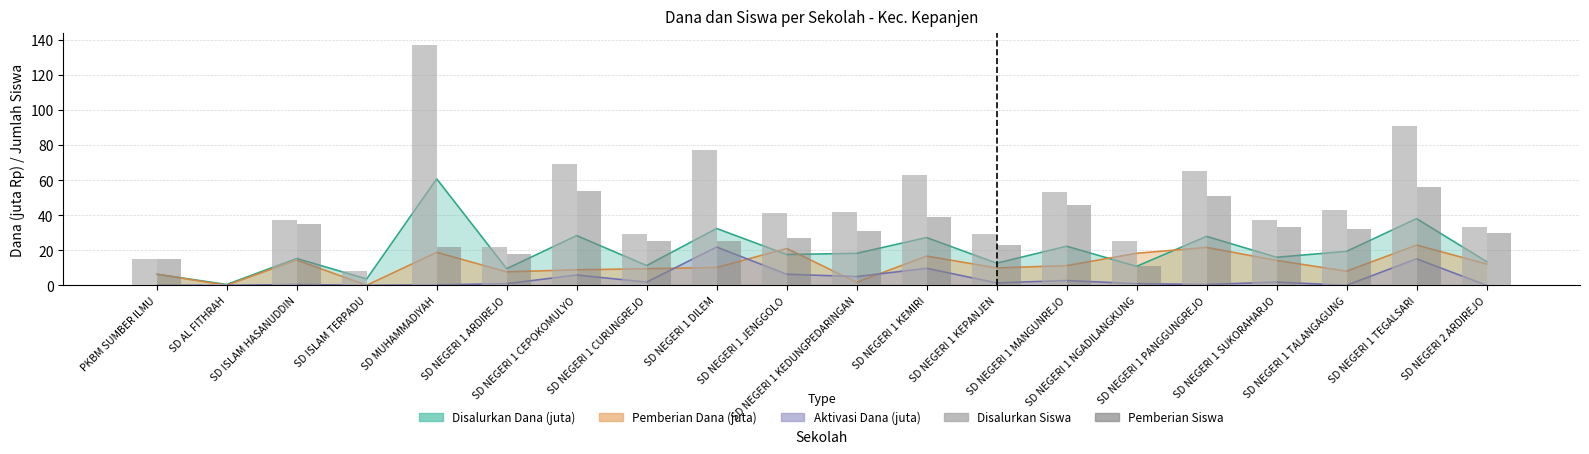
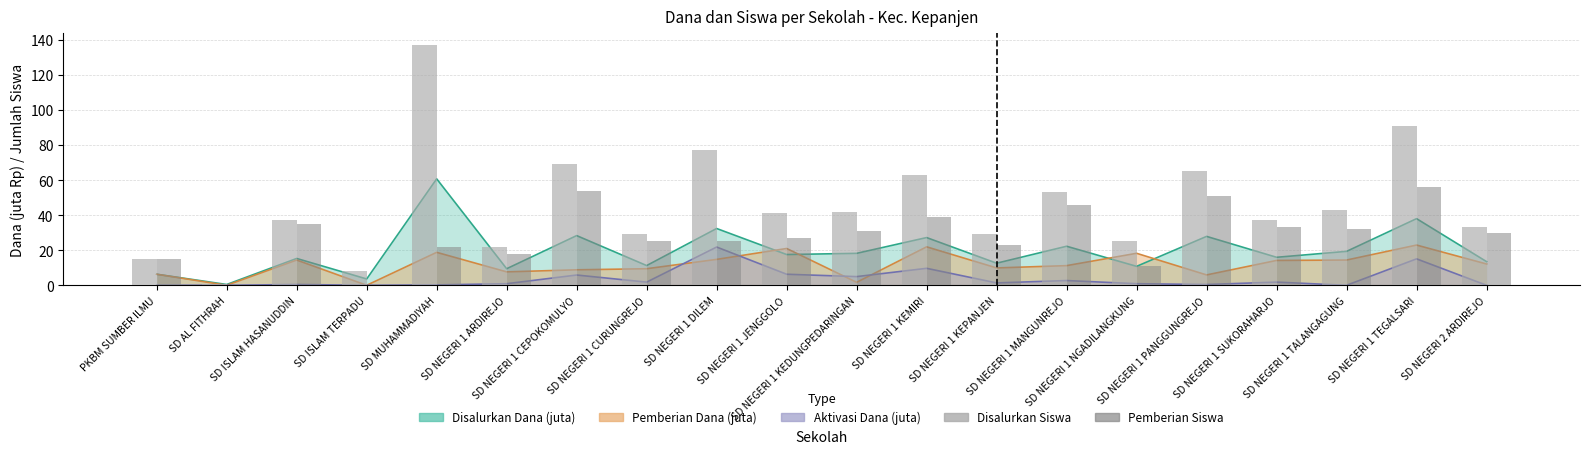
Pemberian Dana (juta), SD NEGERI 1 DILEM: 10 -> 15
Pemberian Dana (juta), SD NEGERI 1 KEMIRI: 17 -> 22
Pemberian Dana (juta), SD NEGERI 1 PANGGUNGREJO: 22 -> 6
Pemberian Dana (juta), SD NEGERI 1 TALANGAGUNG: 8 -> 14
